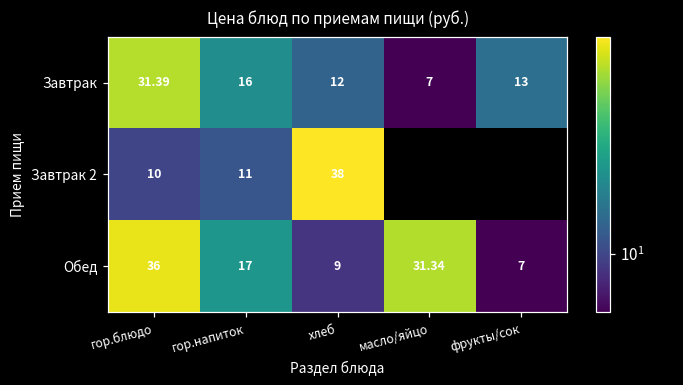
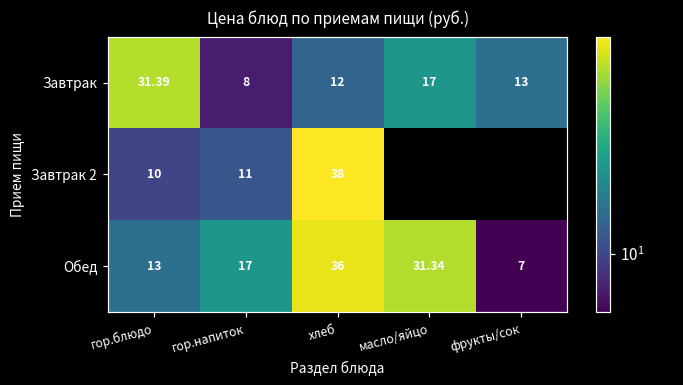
Завтрак, гор.напиток: 16 -> 8
Завтрак, масло/яйцо: 7 -> 17
Обед, гор.блюдо: 36 -> 13
Обед, хлеб: 9 -> 36
